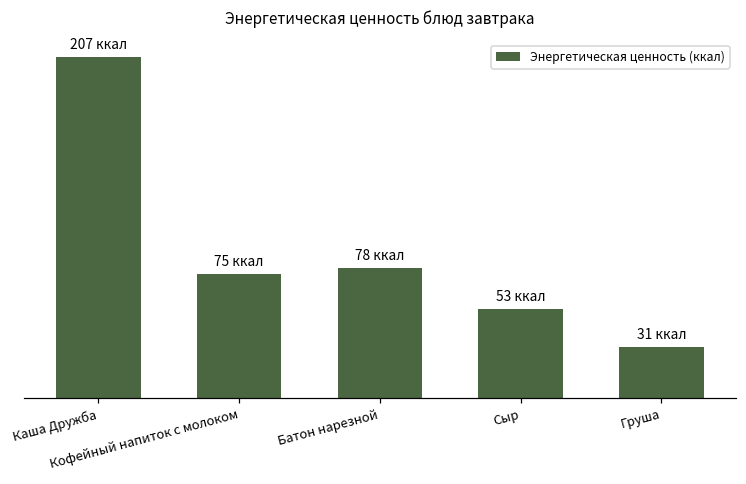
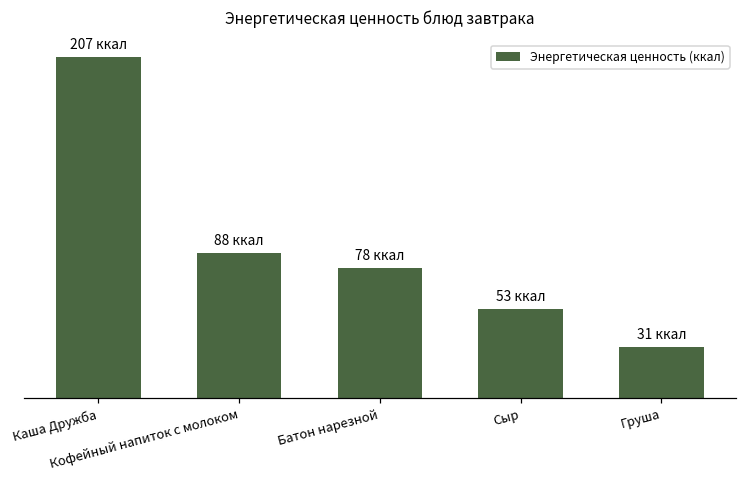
Кофейный напиток с молоком: 75 -> 88
